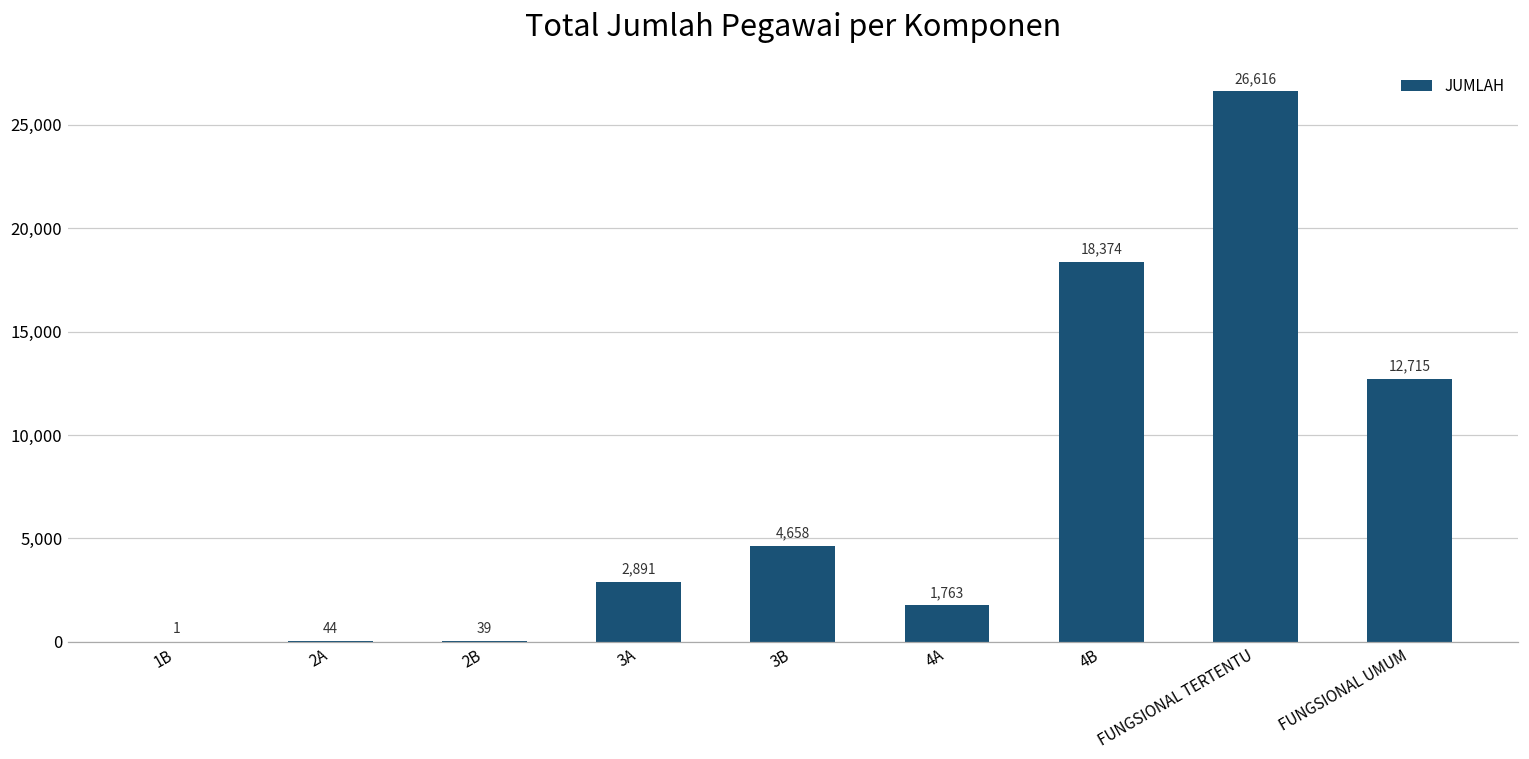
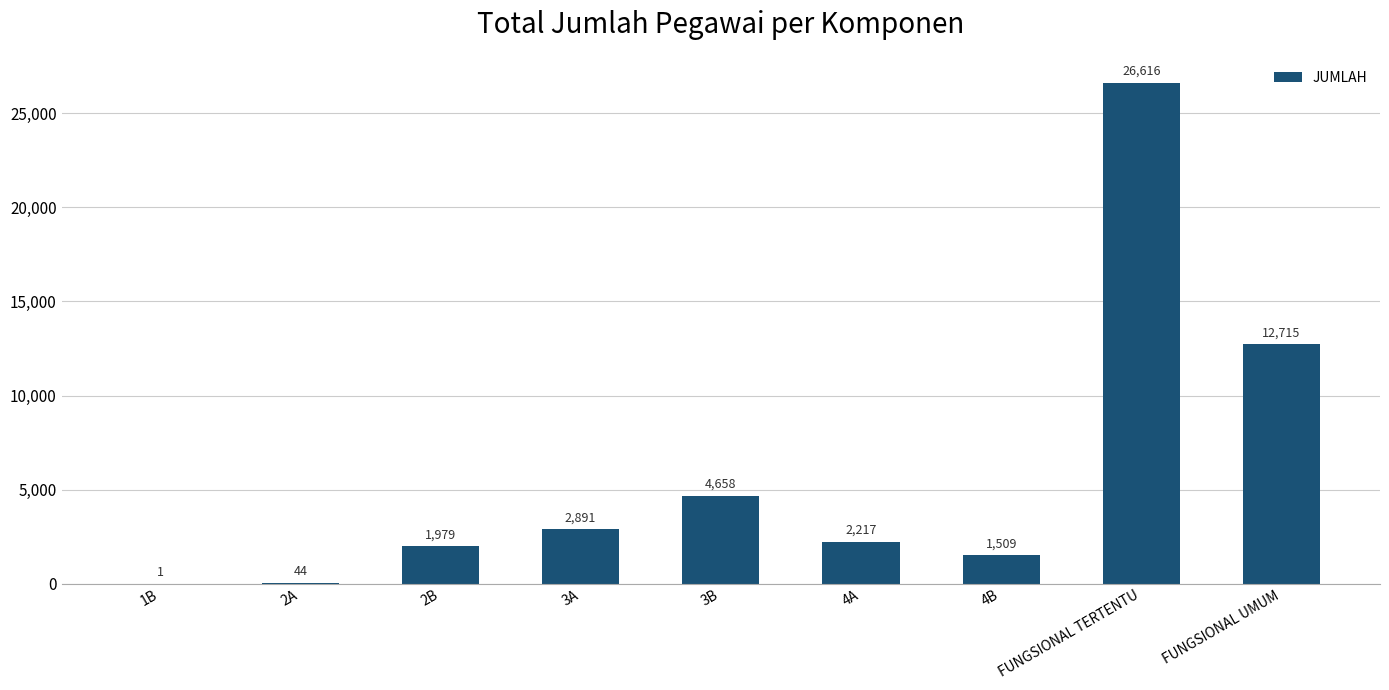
2B: 39 -> 1,979
4A: 1,763 -> 2,217
4B: 18,374 -> 1,509
